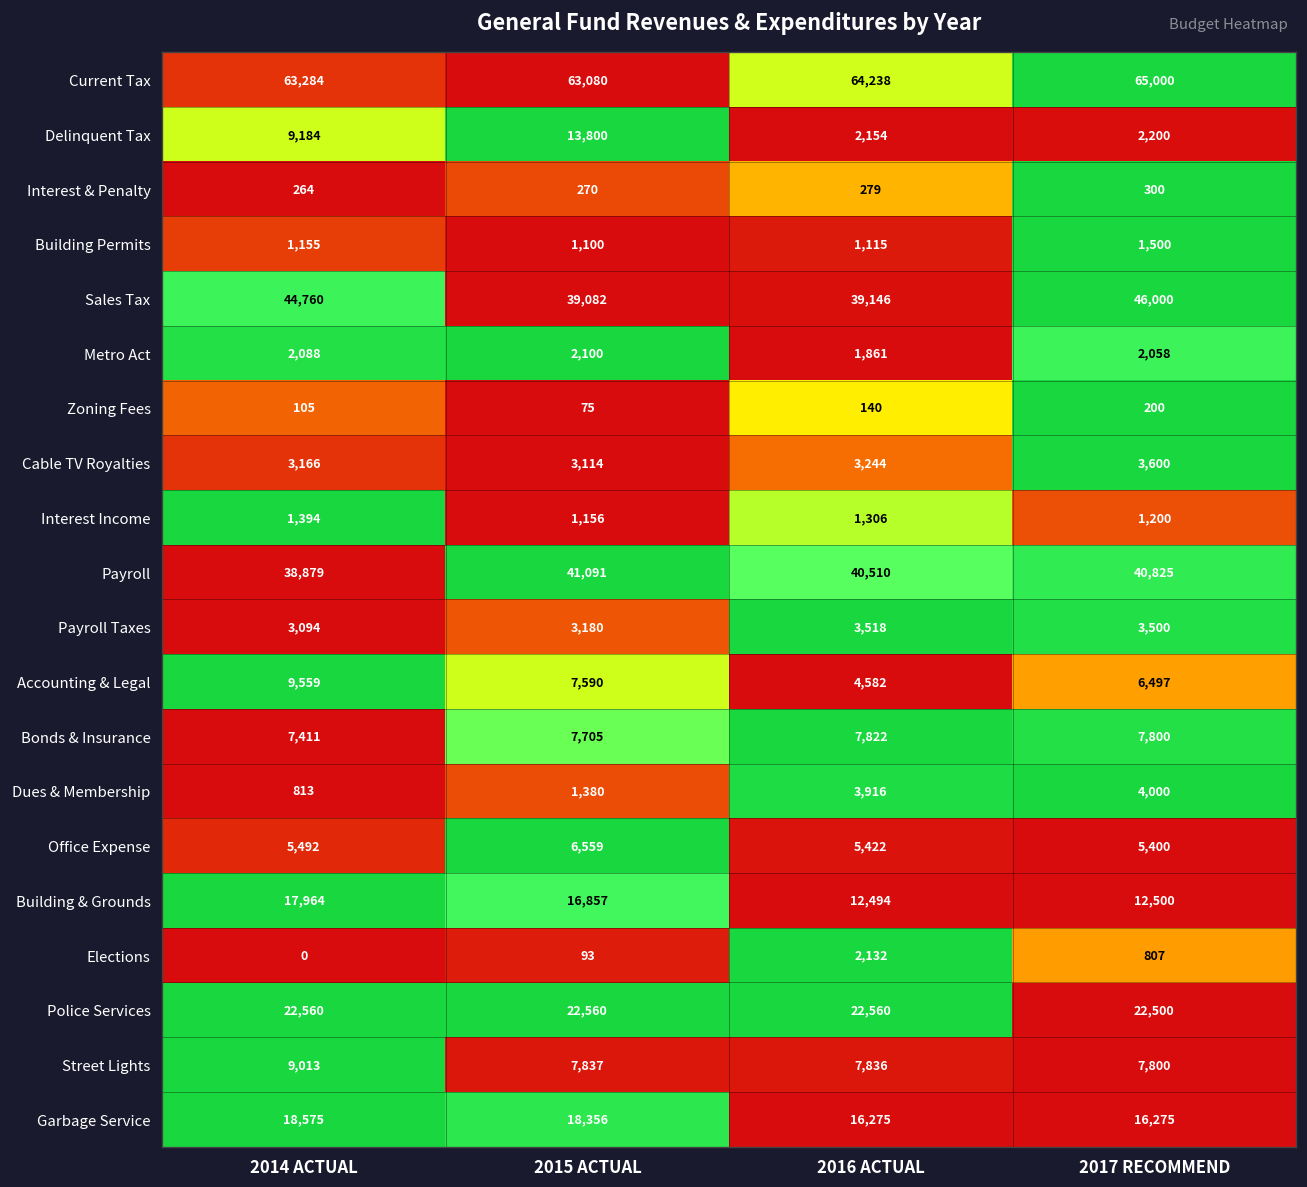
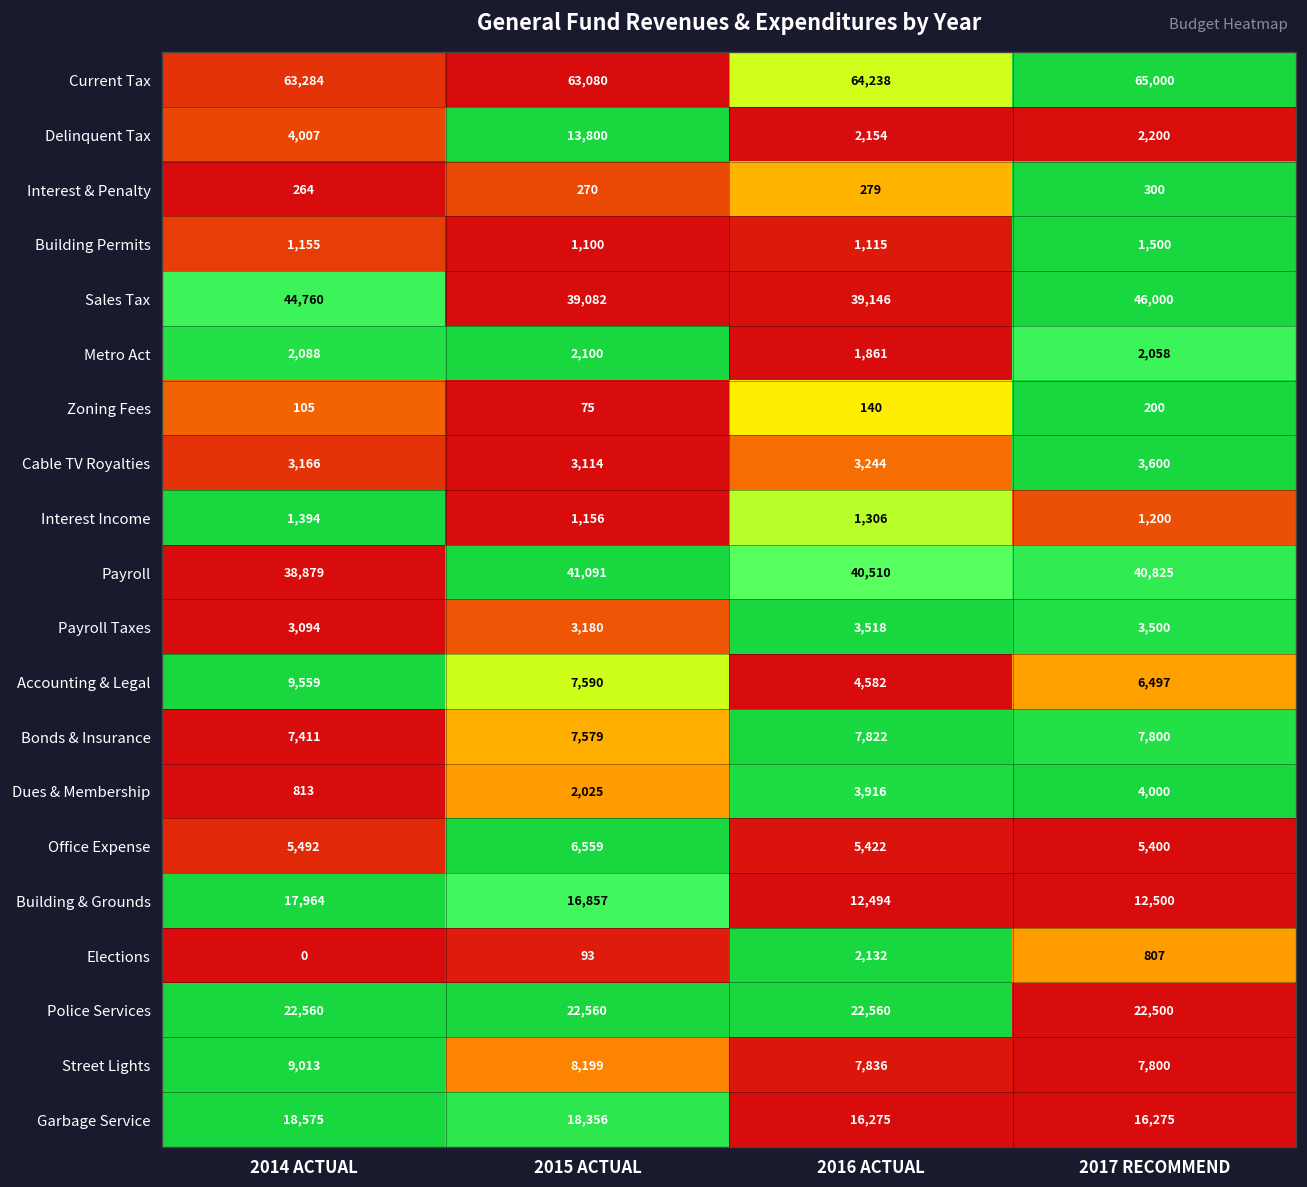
Delinquent Tax, 2014 ACTUAL: 9,184 -> 4,007
Bonds & Insurance, 2015 ACTUAL: 7,705 -> 7,579
Dues & Membership, 2015 ACTUAL: 1,380 -> 2,025
Street Lights, 2015 ACTUAL: 7,837 -> 8,199
